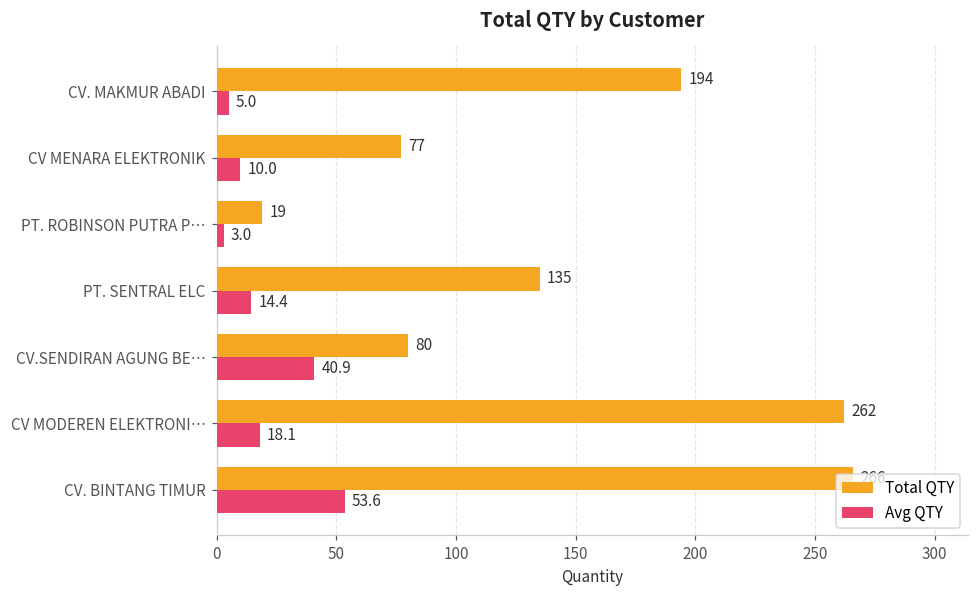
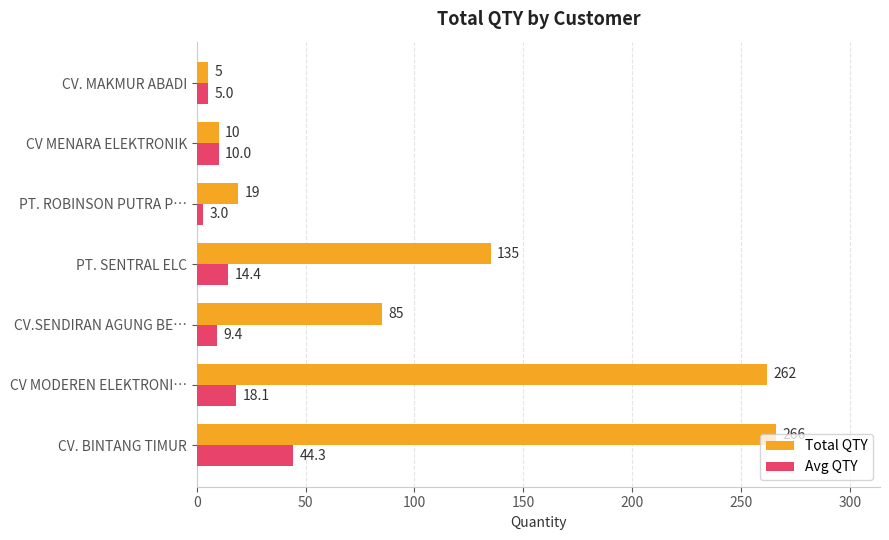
Total QTY, CV. MAKMUR ABADI: 194 -> 5
Total QTY, CV MENARA ELEKTRONIK: 77 -> 10
Total QTY, CV.SENDIRAN AGUNG BE…: 80 -> 85
Avg QTY, CV.SENDIRAN AGUNG BE…: 40.9 -> 9.4
Avg QTY, CV. BINTANG TIMUR: 53.6 -> 44.3
